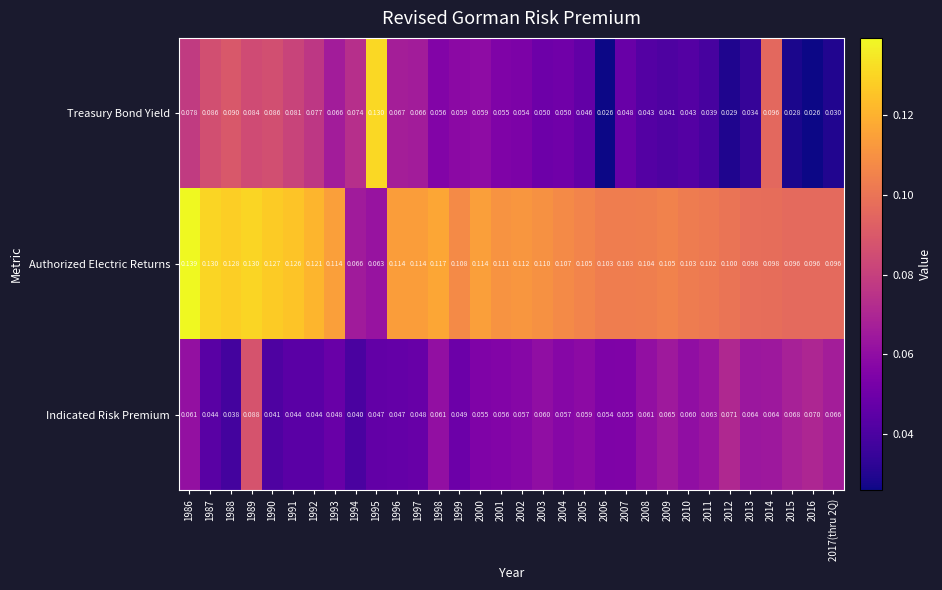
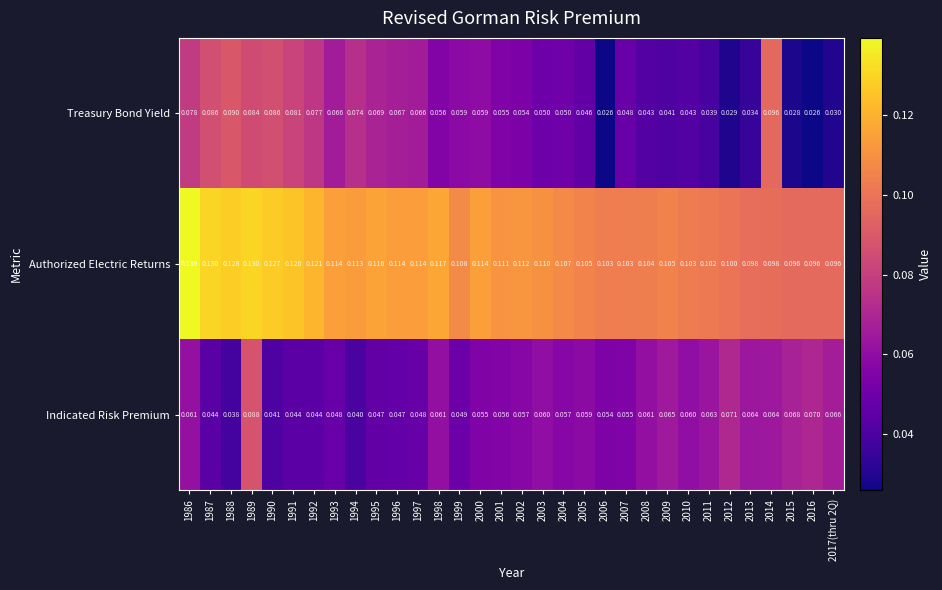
Treasury Bond Yield, 1995: 0.130 -> 0.069
Authorized Electric Returns, 1994: 0.066 -> 0.113
Authorized Electric Returns, 1995: 0.063 -> 0.116
